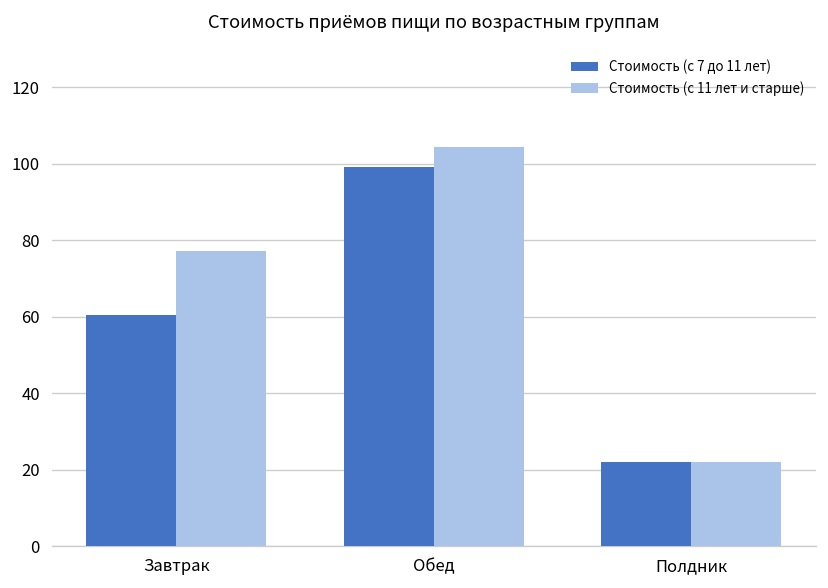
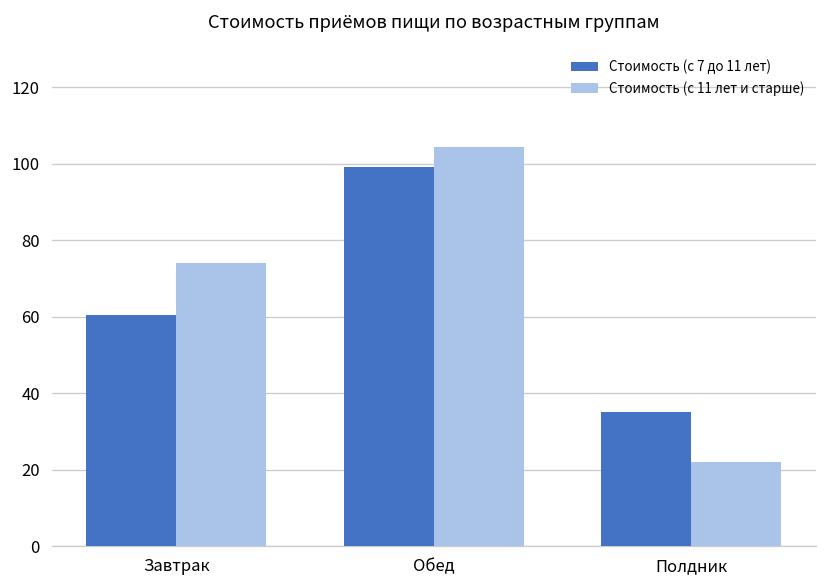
Стоимость (с 11 лет и старше), Завтрак: 77 -> 74
Стоимость (с 7 до 11 лет), Полдник: 22 -> 35
